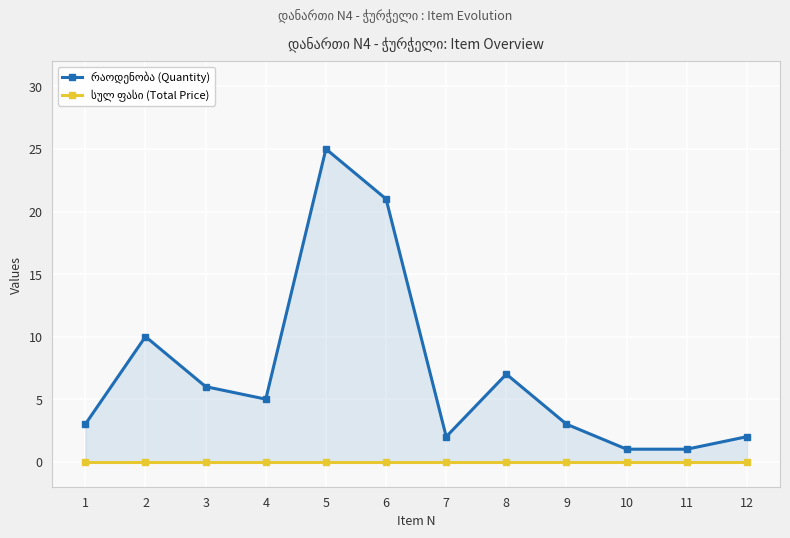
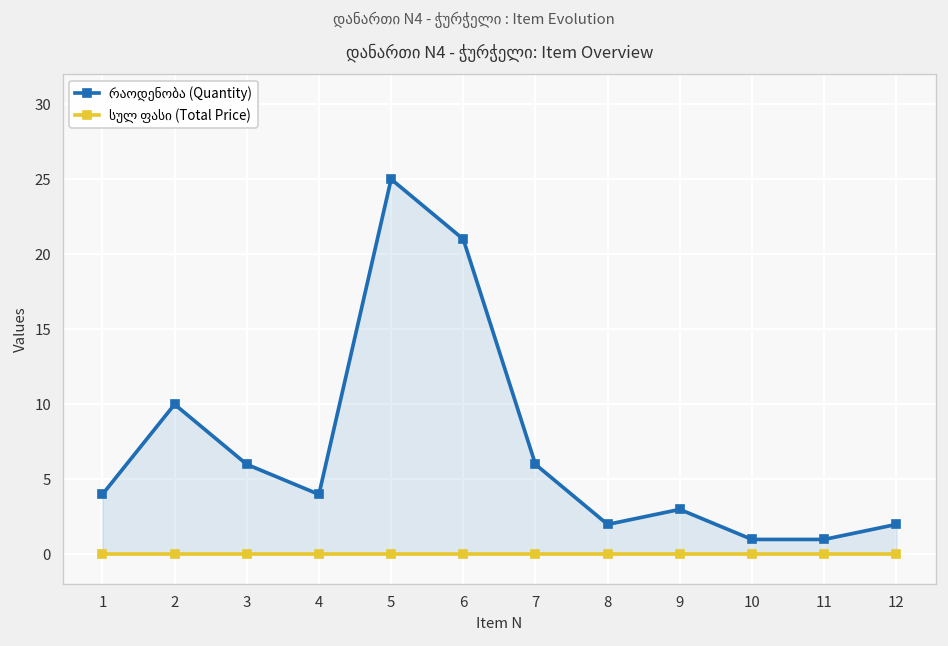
რაოდენობა (Quantity), 1: 3 -> 4
რაოდენობა (Quantity), 4: 5 -> 4
რაოდენობა (Quantity), 7: 2 -> 6
რაოდენობა (Quantity), 8: 7 -> 2
